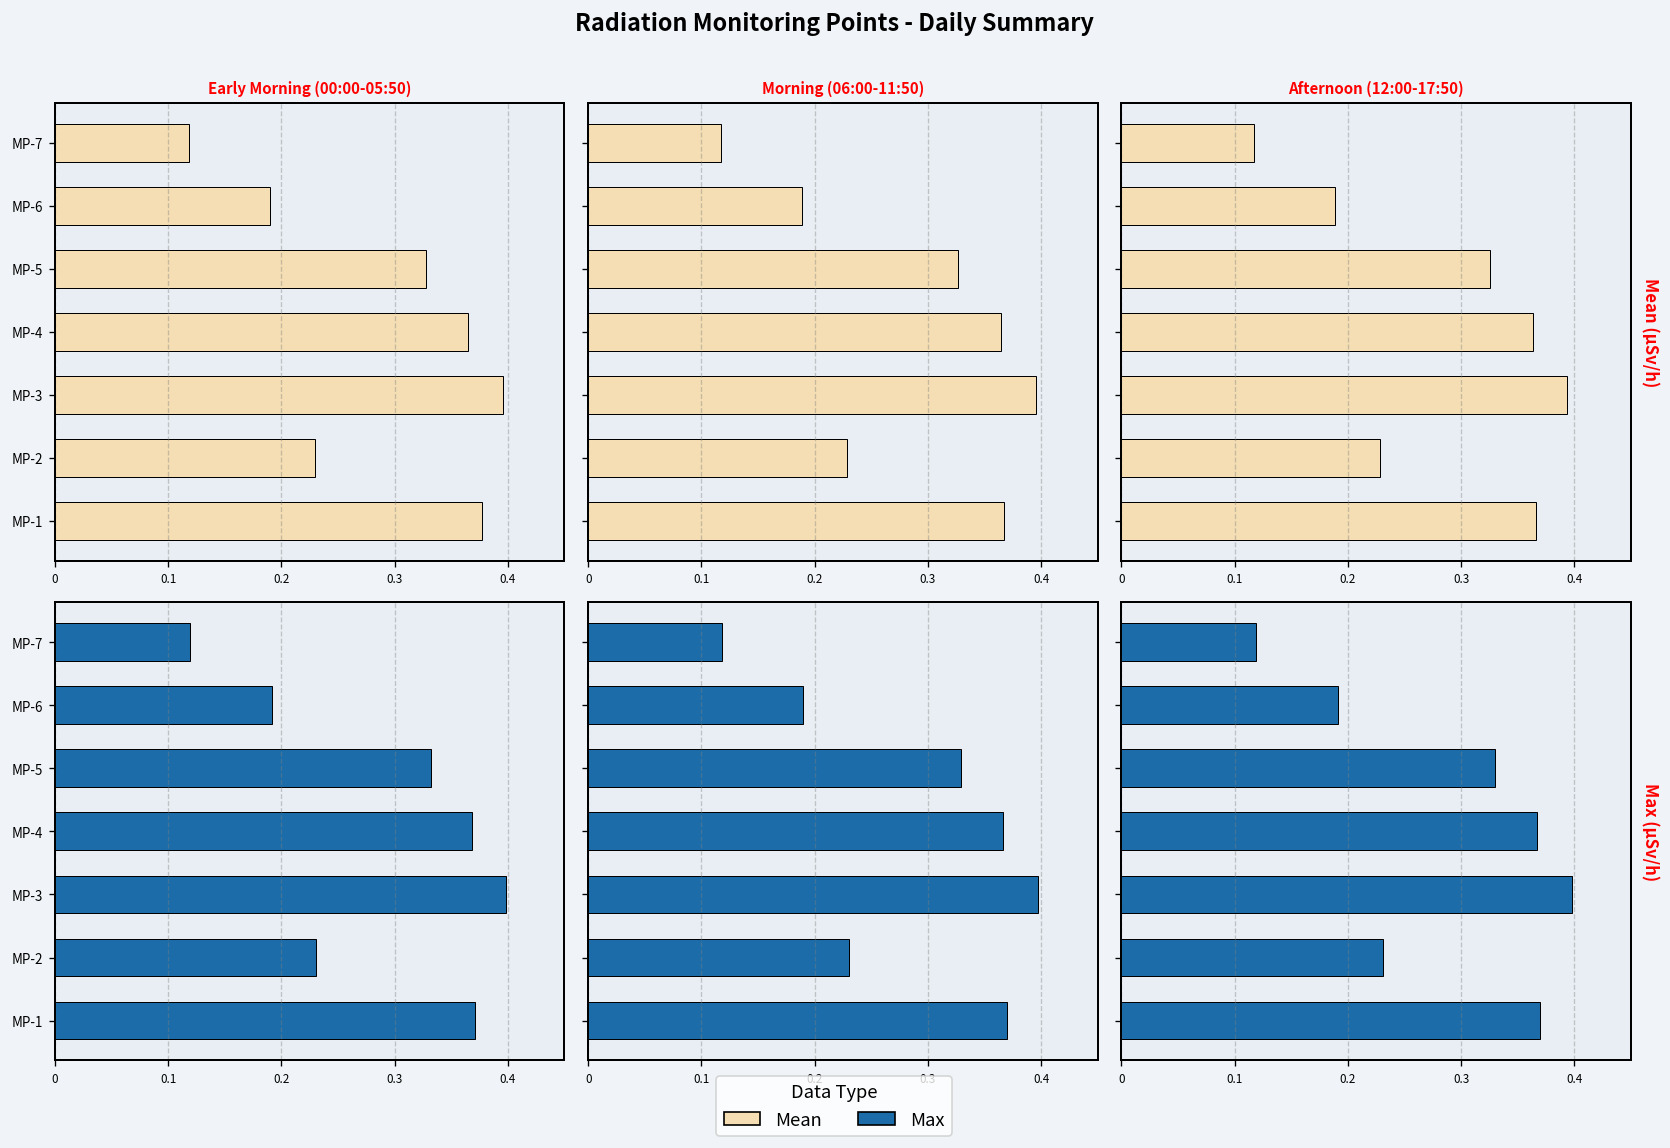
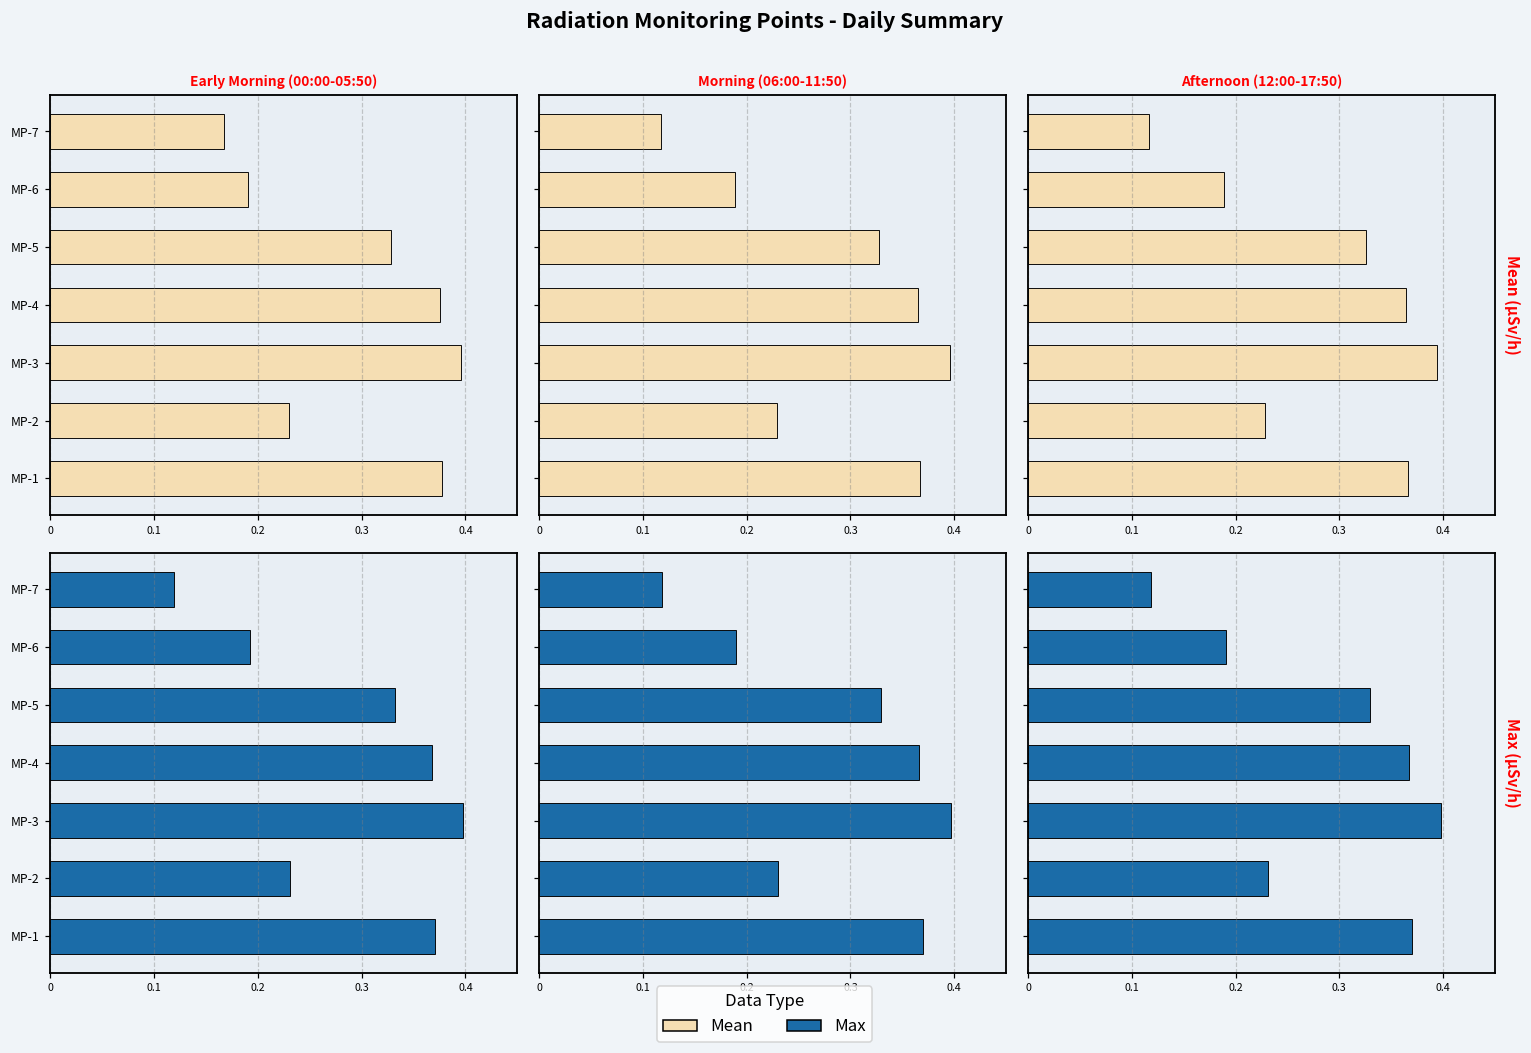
Early Morning (00:00-05:50), MP-7: 0.12 -> 0.17
Early Morning (00:00-05:50), MP-4: 0.37 -> 0.38
